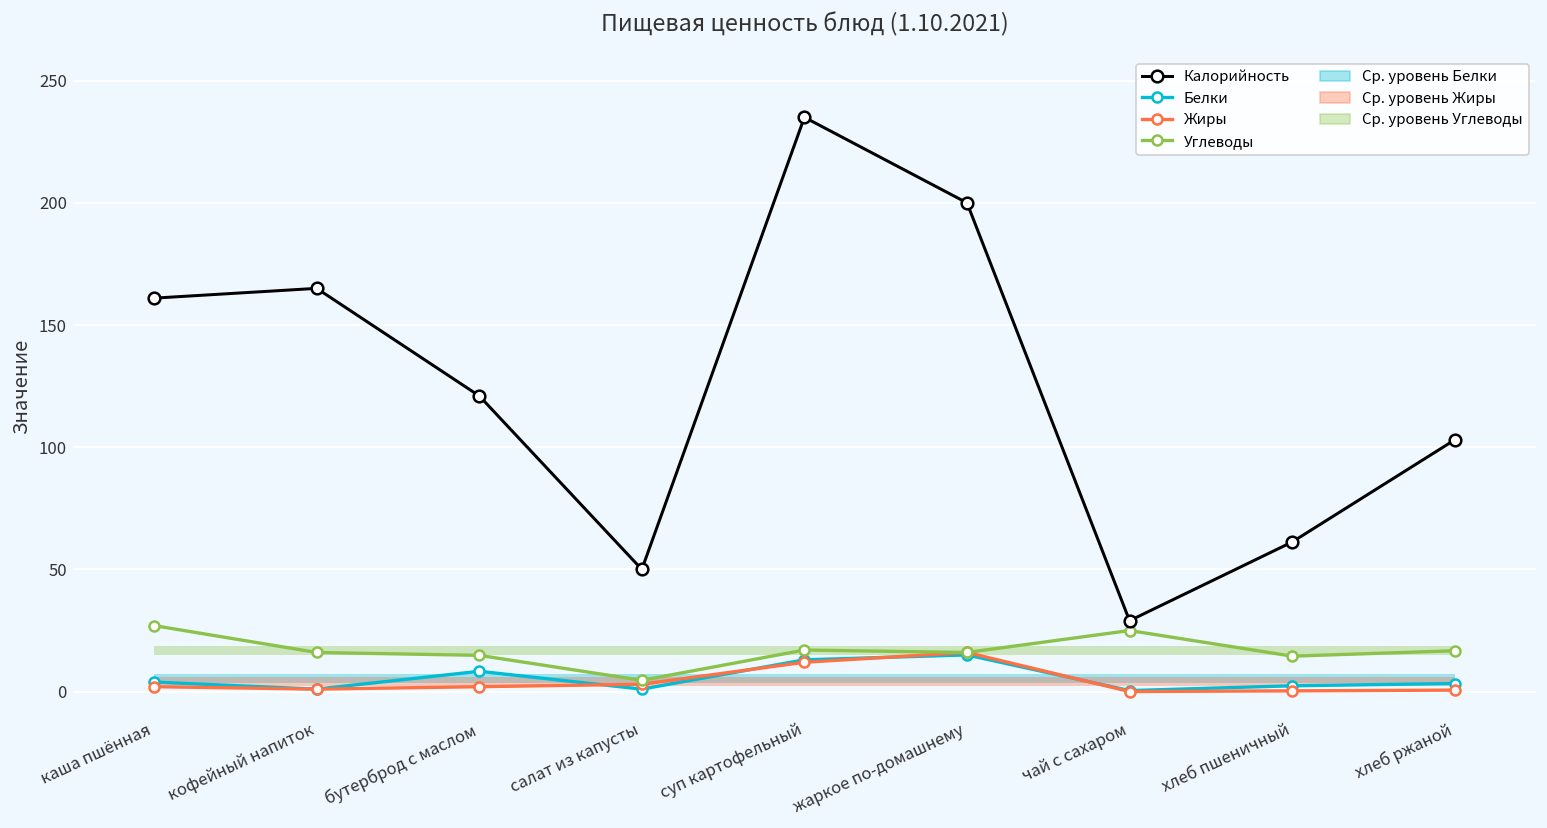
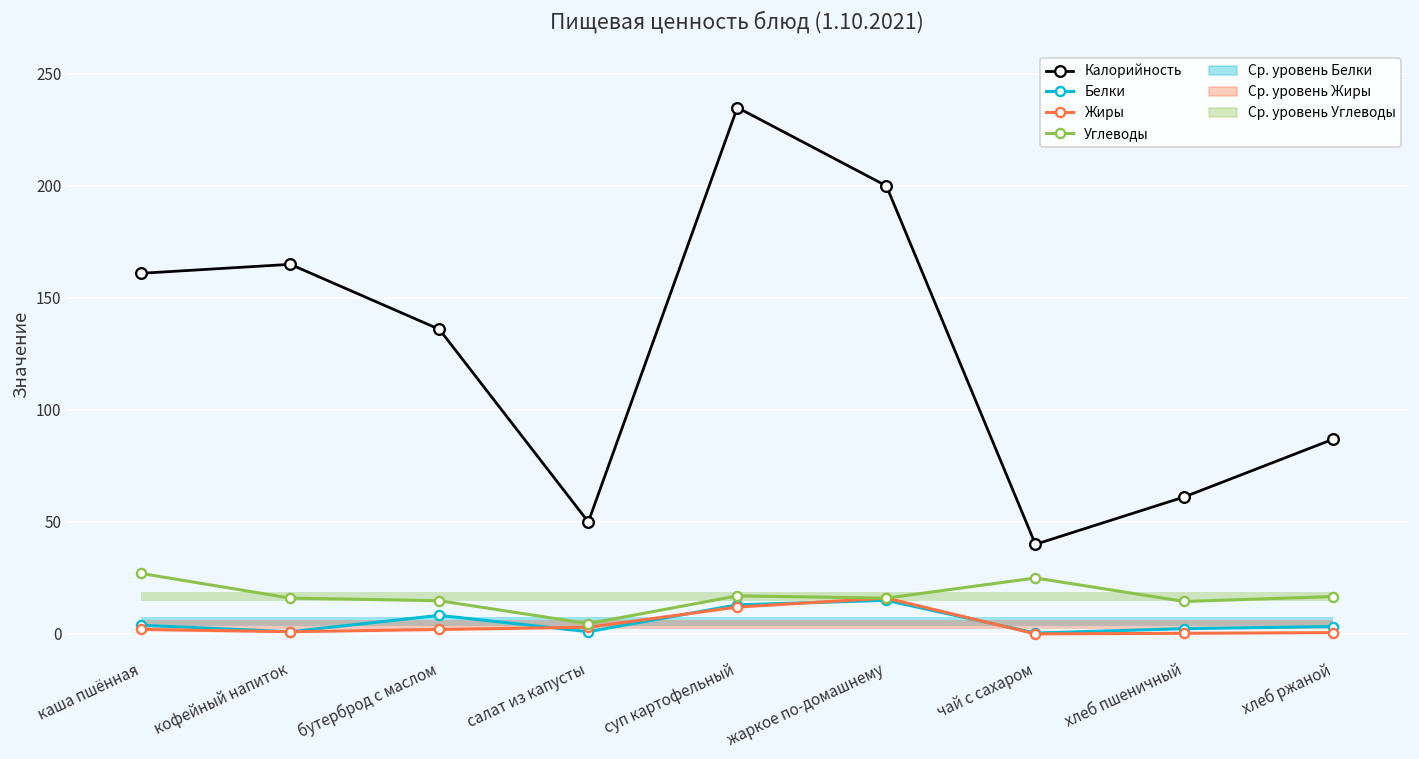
Калорийность, бутерброд с маслом: 121 -> 136
Калорийность, чай с сахаром: 29 -> 40
Калорийность, хлеб ржаной: 103 -> 87
